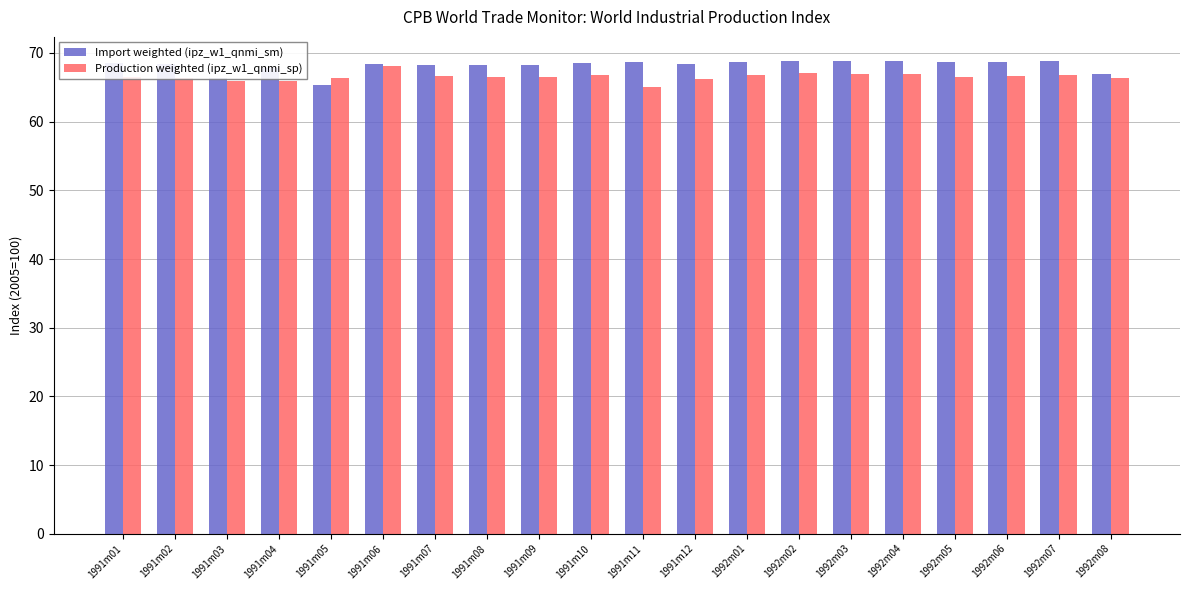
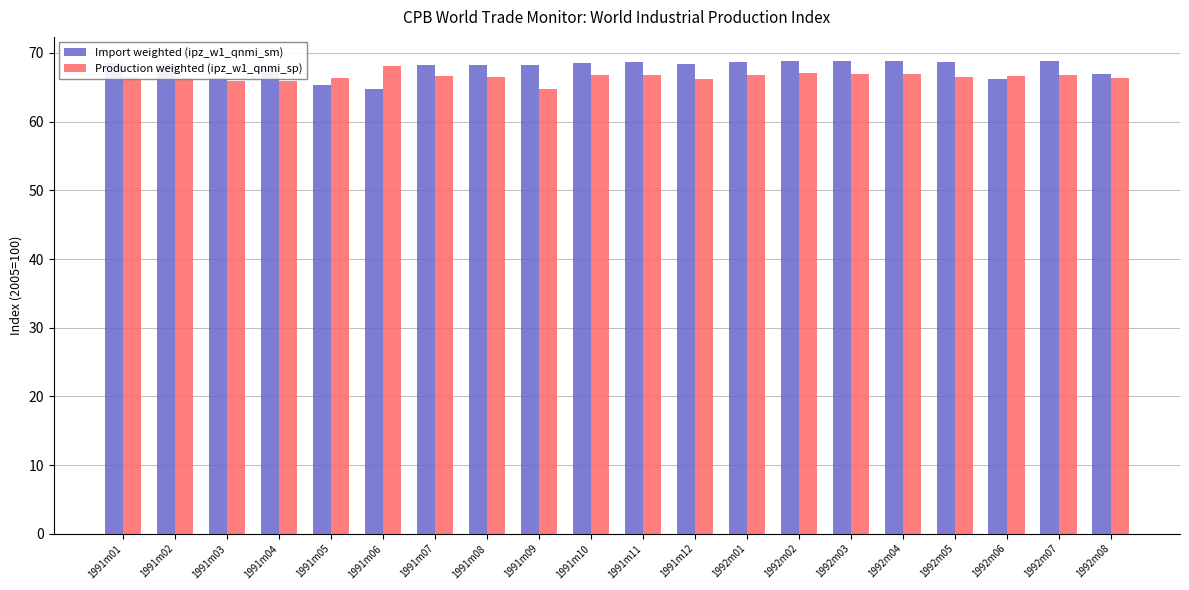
Import weighted (ipz_w1_qnmi_sm), 1991m06: 68 -> 65
Production weighted (ipz_w1_qnmi_sp), 1991m09: 67 -> 65
Production weighted (ipz_w1_qnmi_sp), 1991m11: 65 -> 67
Import weighted (ipz_w1_qnmi_sm), 1992m06: 69 -> 66
